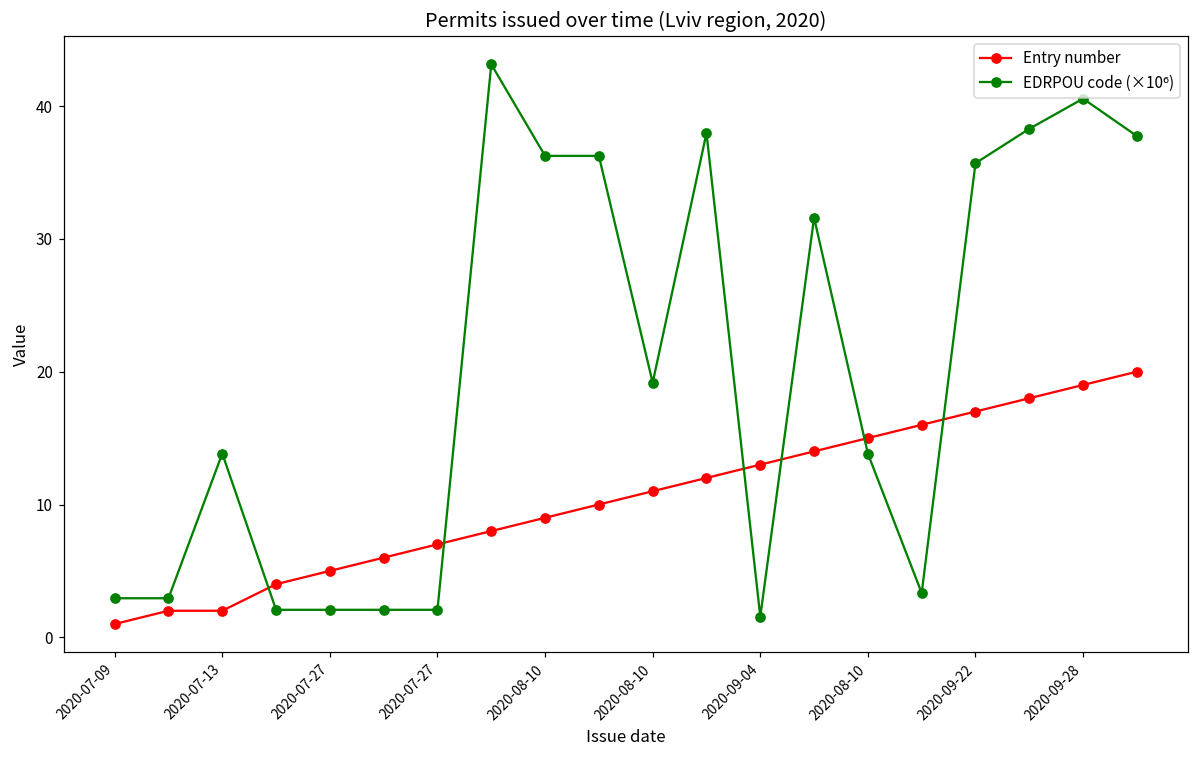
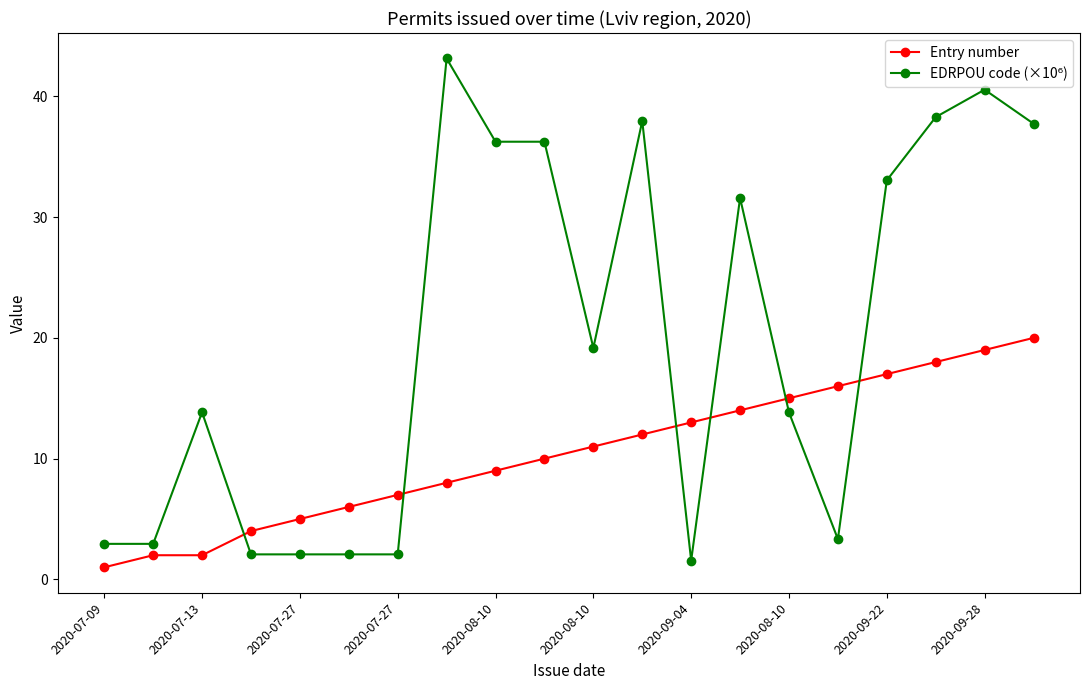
EDRPOU code (×10⁶), 2020-09-22: 35.7 -> 33.1
